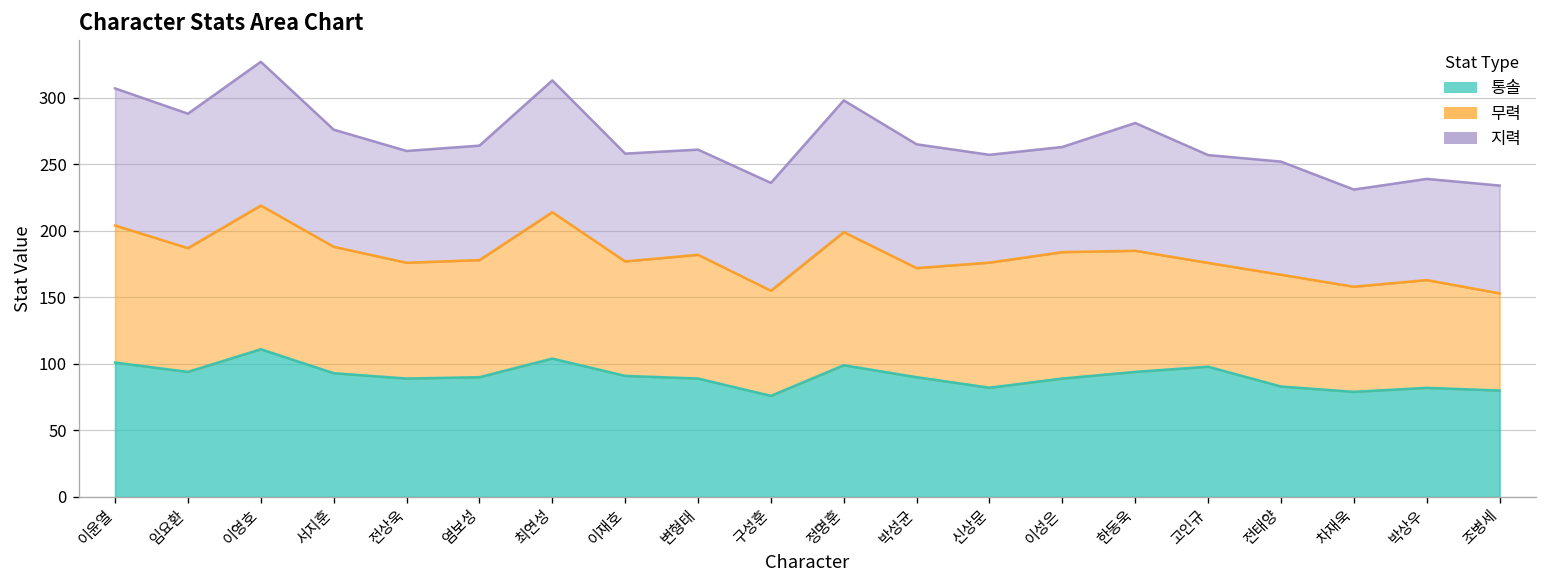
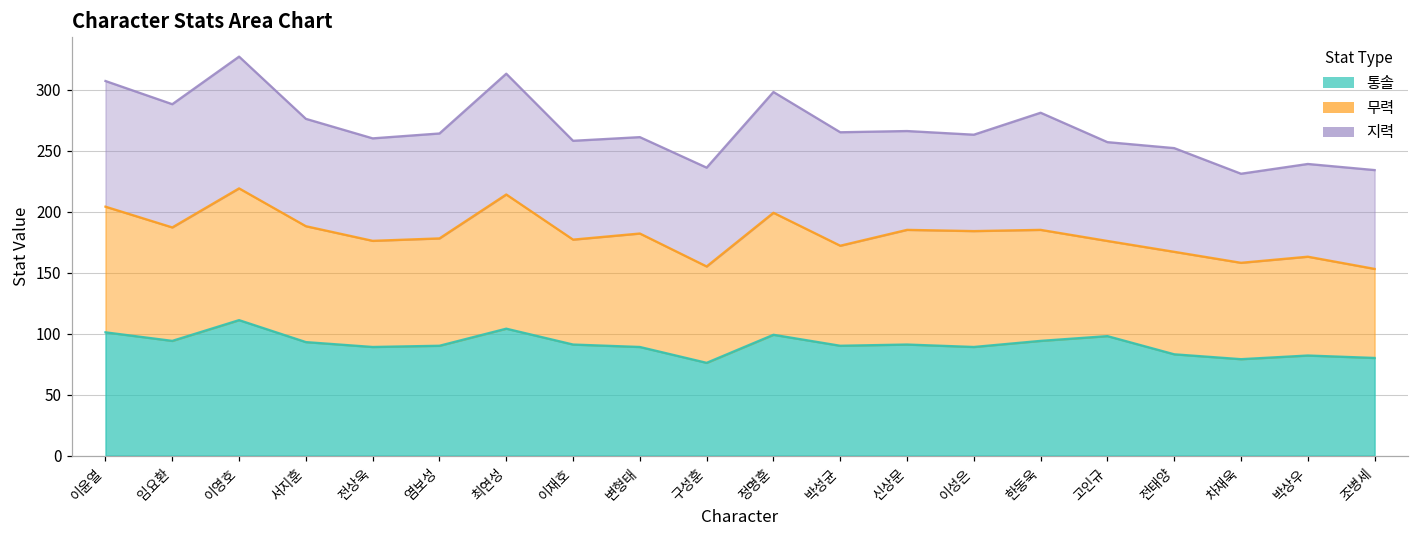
통솔, 신상문: 82 -> 91
